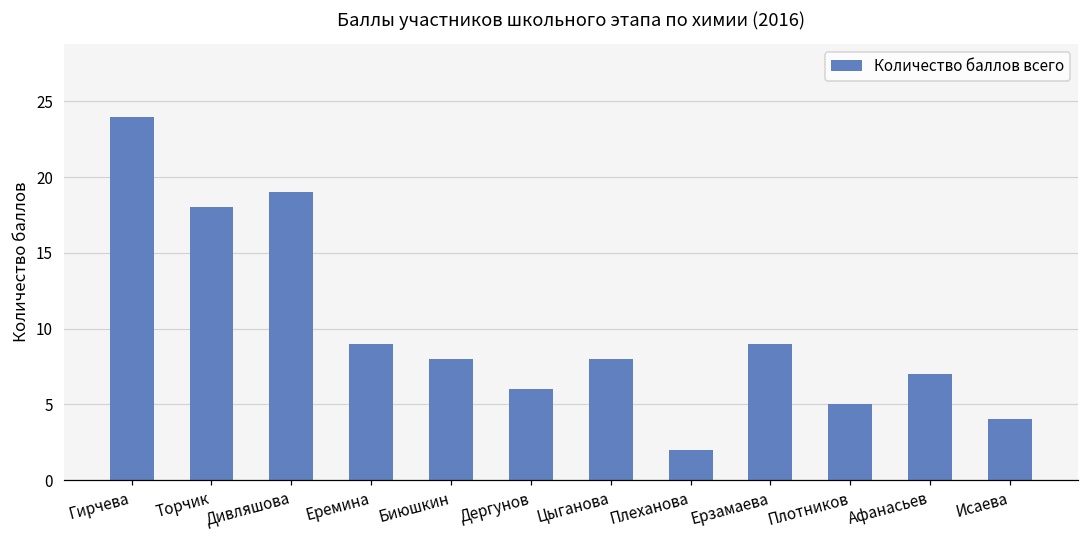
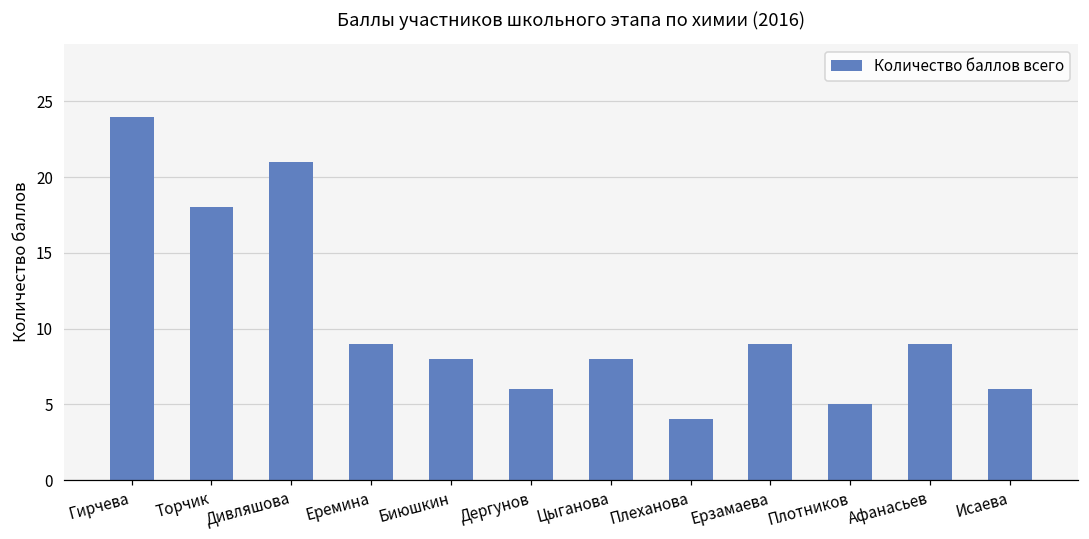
Дивляшова: 19 -> 21
Плеханова: 2 -> 4
Афанасьев: 7 -> 9
Исаева: 4 -> 6
